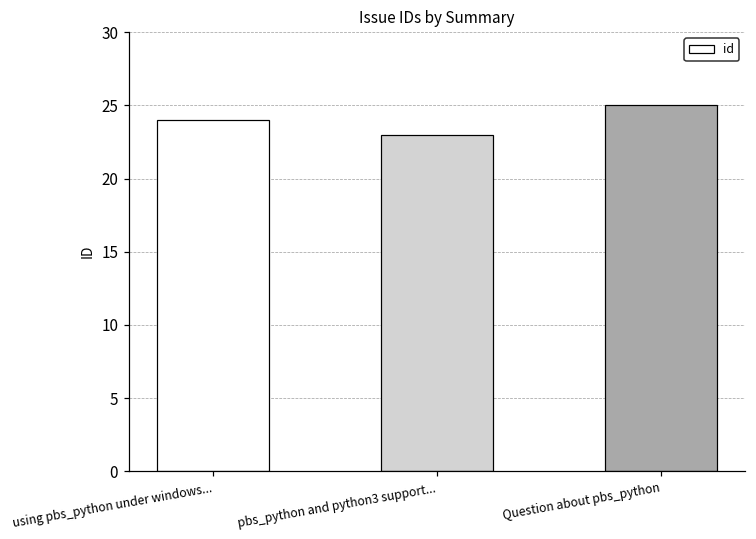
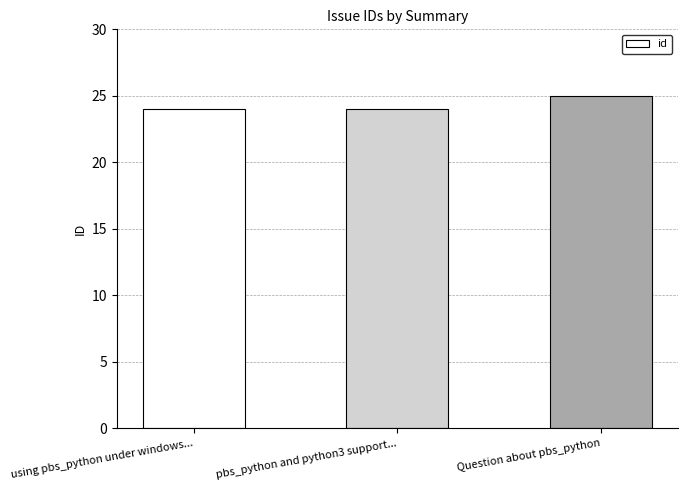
pbs_python and python3 support...: 23 -> 24
